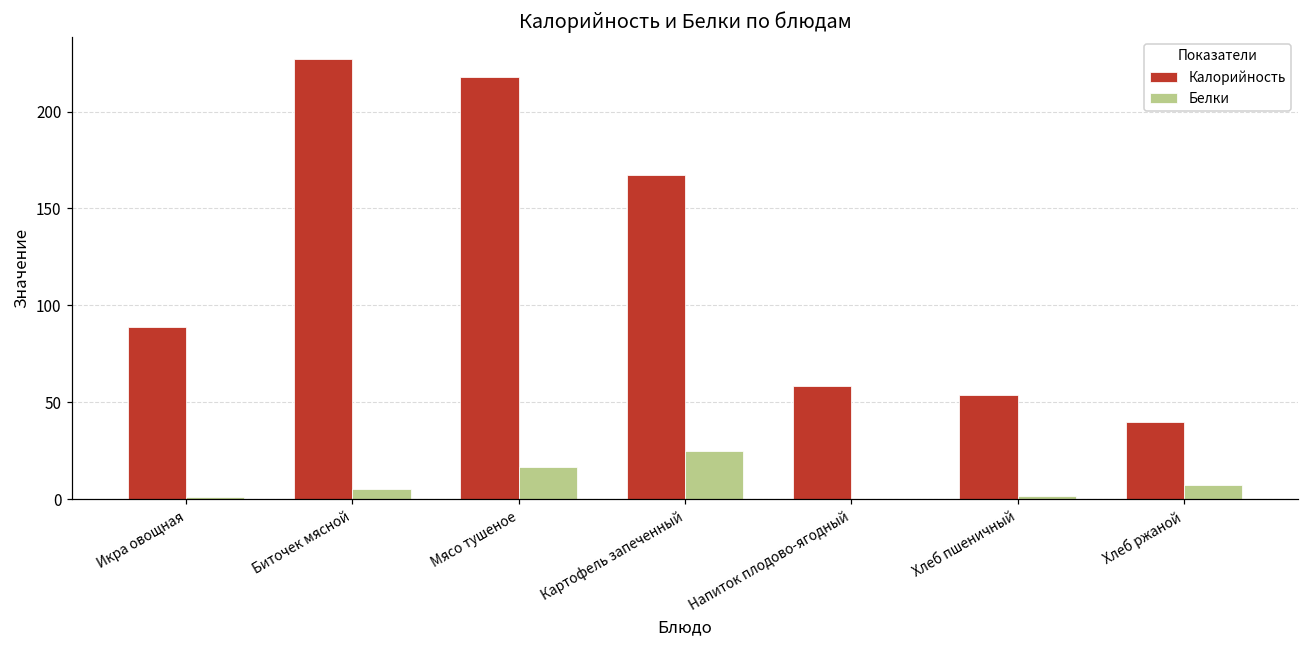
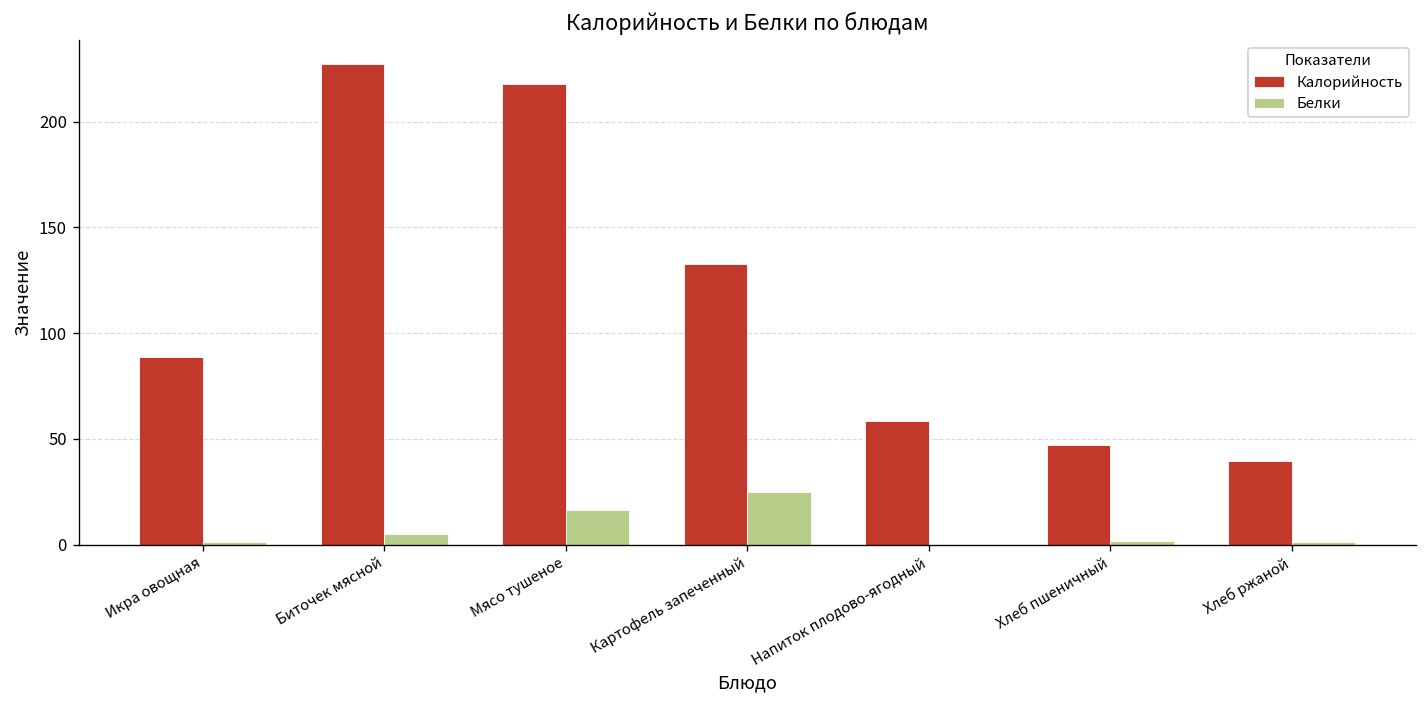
Калорийность, Картофель запеченный: 167 -> 132
Калорийность, Хлеб пшеничный: 54 -> 47
Белки, Хлеб ржаной: 7 -> 1
